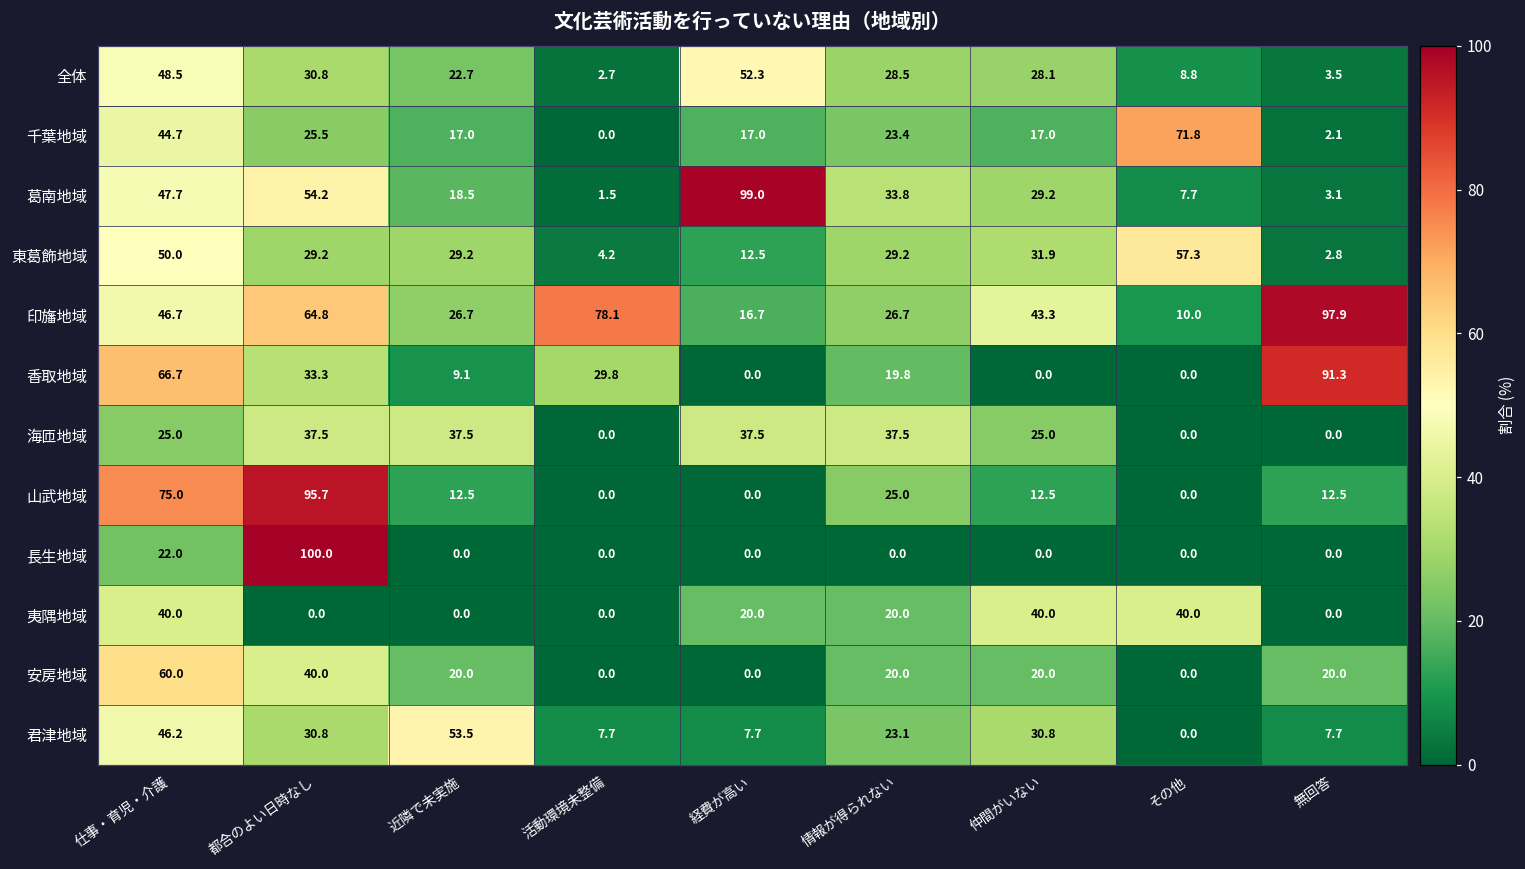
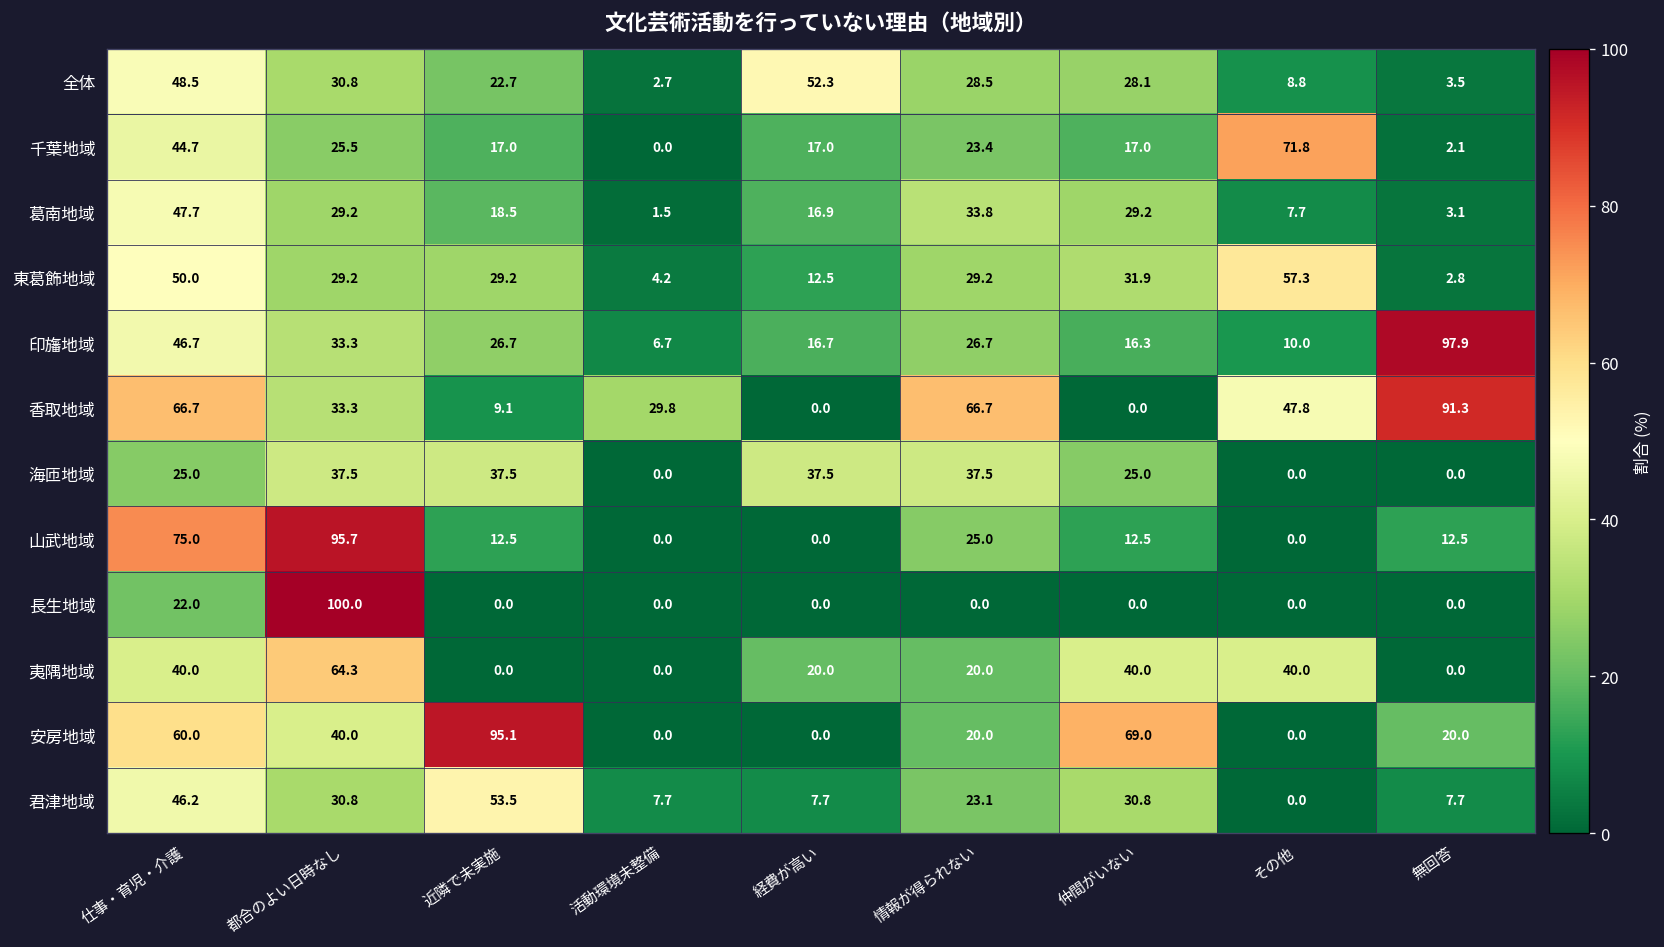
葛南地域, 都合のよい日時なし: 54.2 -> 29.2
葛南地域, 経費が高い: 99.0 -> 16.9
印旛地域, 都合のよい日時なし: 64.8 -> 33.3
印旛地域, 活動環境未整備: 78.1 -> 6.7
印旛地域, 仲間がいない: 43.3 -> 16.3
香取地域, 情報が得られない: 19.8 -> 66.7
香取地域, その他: 0.0 -> 47.8
夷隅地域, 都合のよい日時なし: 0.0 -> 64.3
安房地域, 近隣で未実施: 20.0 -> 95.1
安房地域, 仲間がいない: 20.0 -> 69.0
